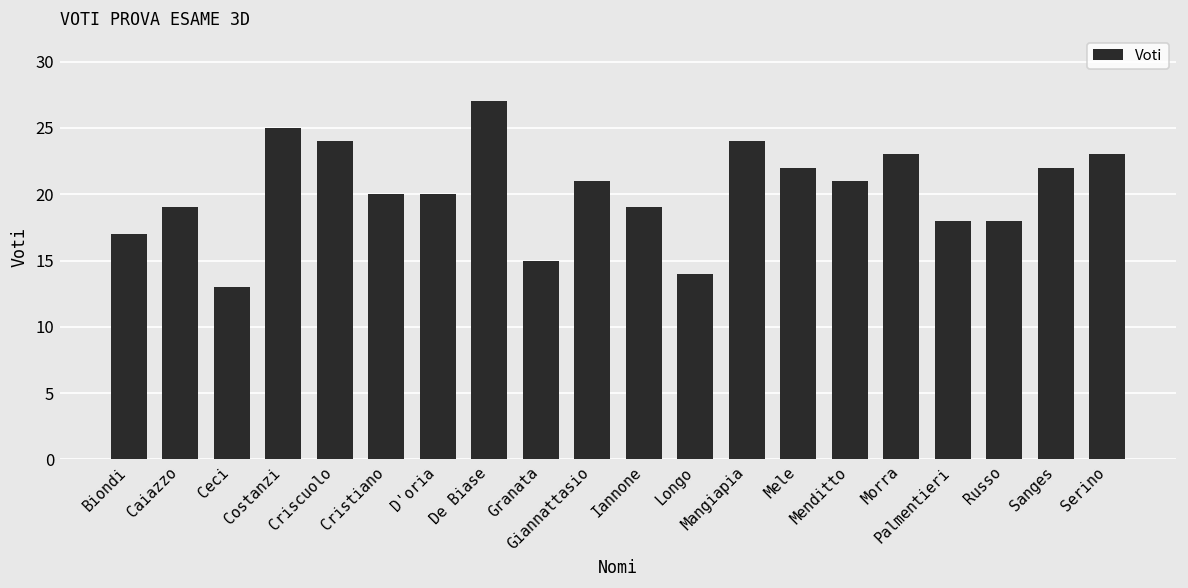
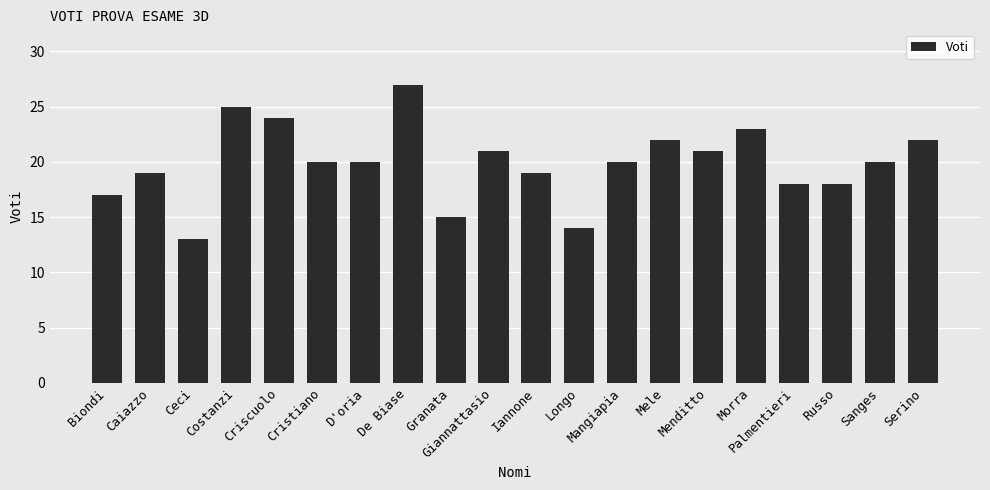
Mangiapia: 24 -> 20
Sanges: 22 -> 20
Serino: 23 -> 22
